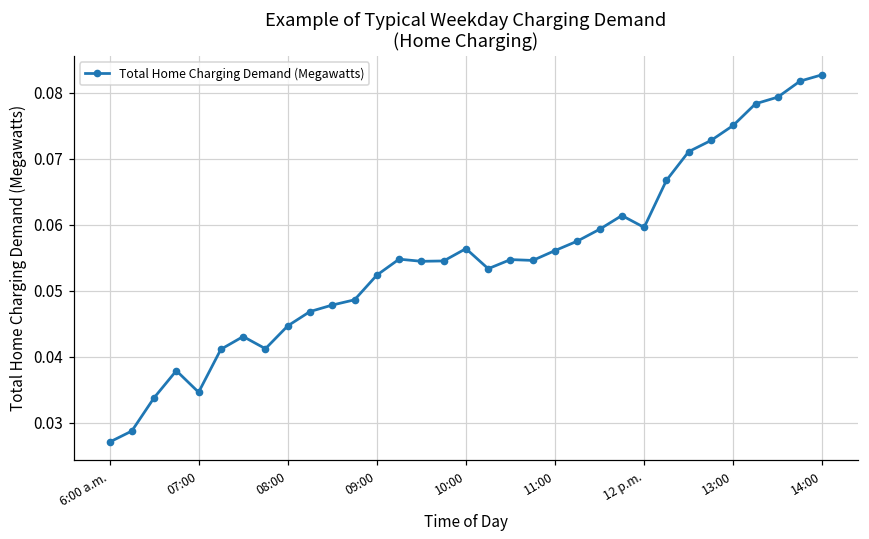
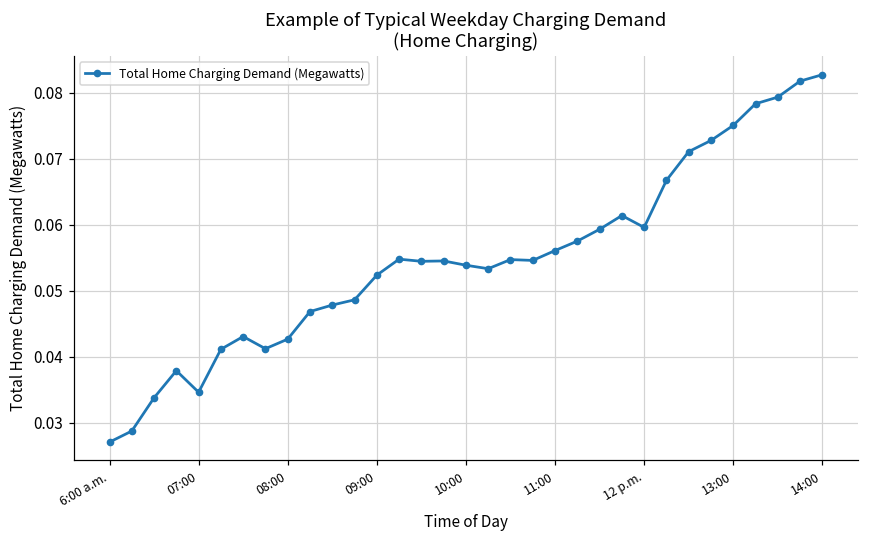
08:00: 0.045 -> 0.043
10:00: 0.056 -> 0.054
